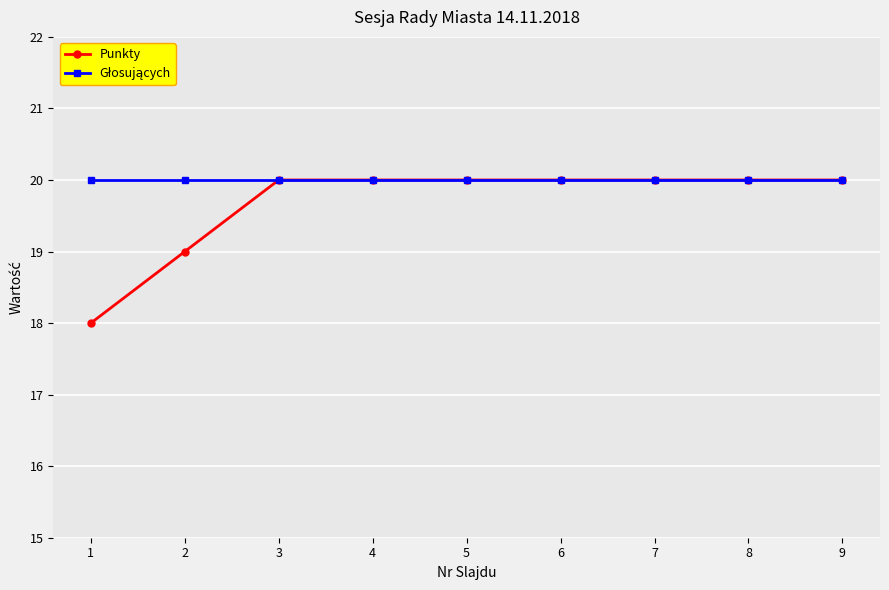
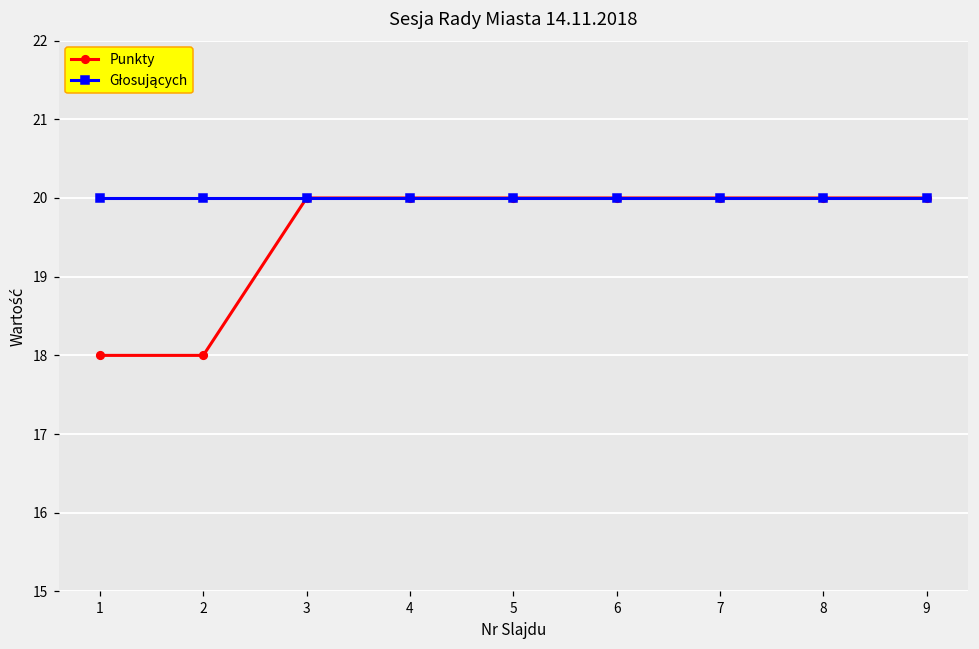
Punkty, 2: 19 -> 18
